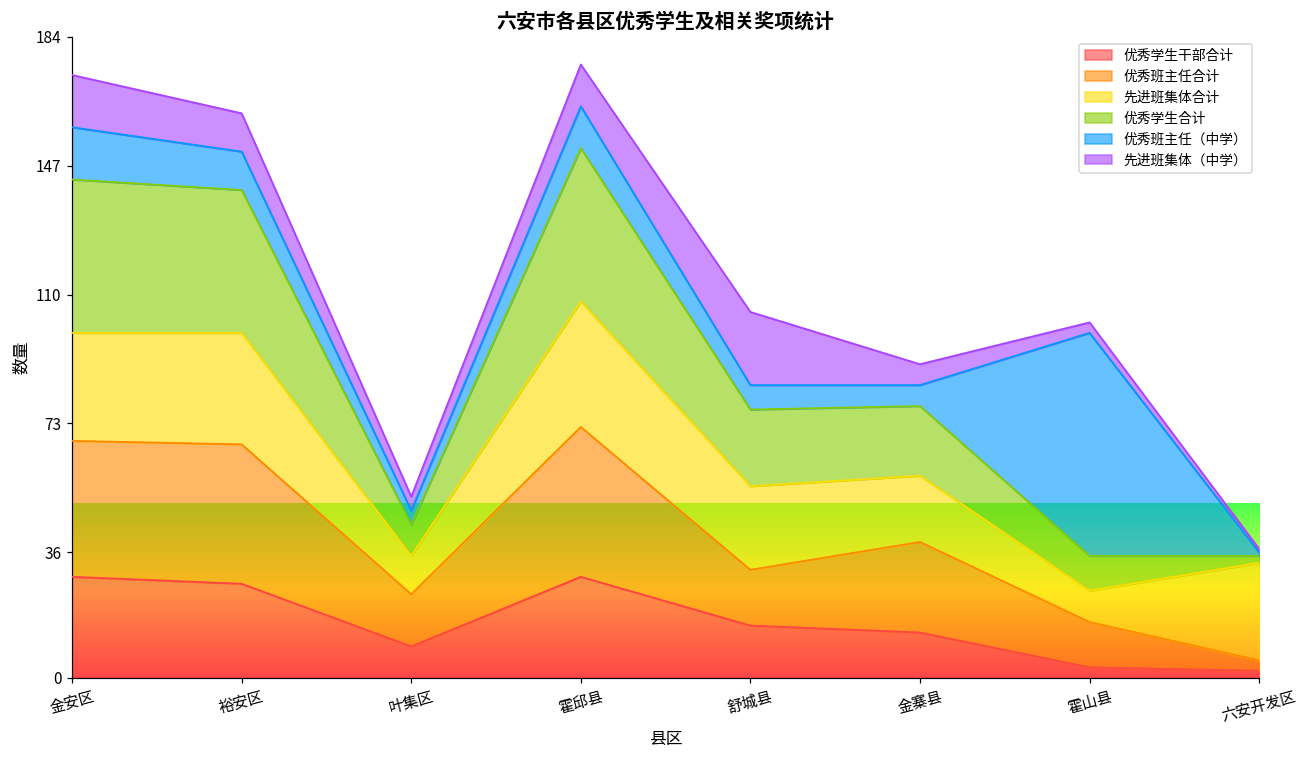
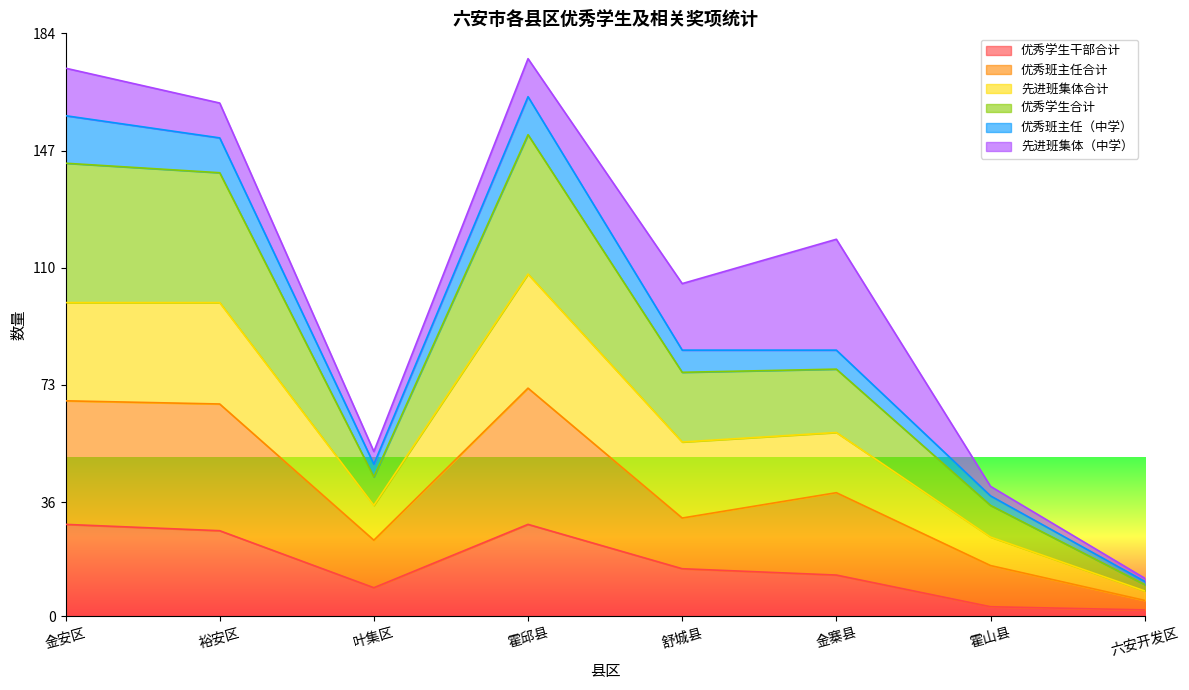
先进班集体（中学）, 金寨县: 6 -> 35
优秀班主任（中学）, 霍山县: 64 -> 3
先进班集体合计, 六安开发区: 28 -> 3
